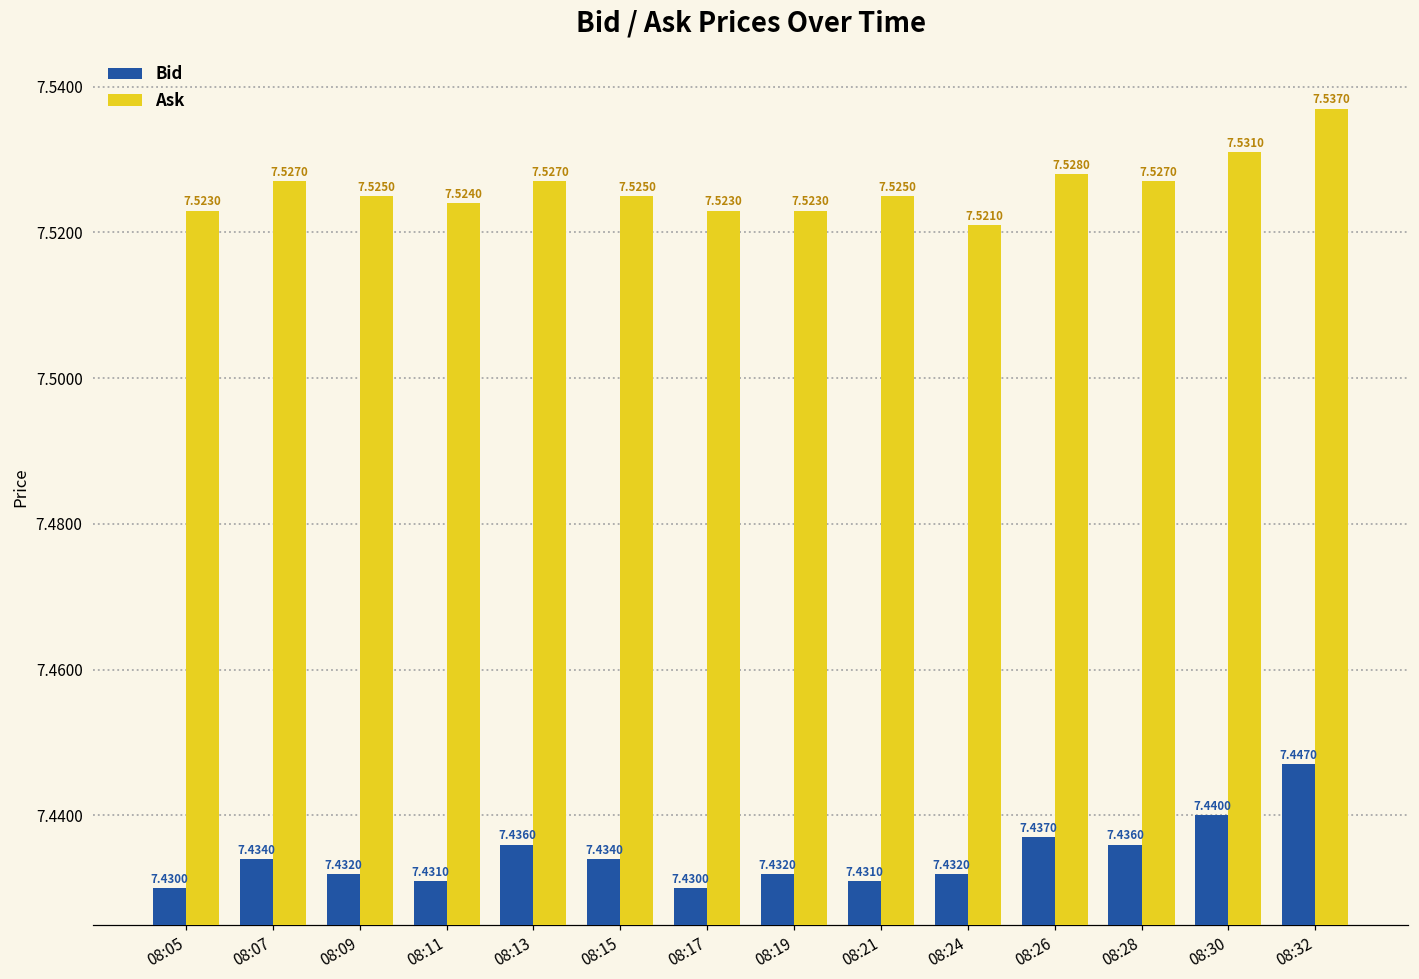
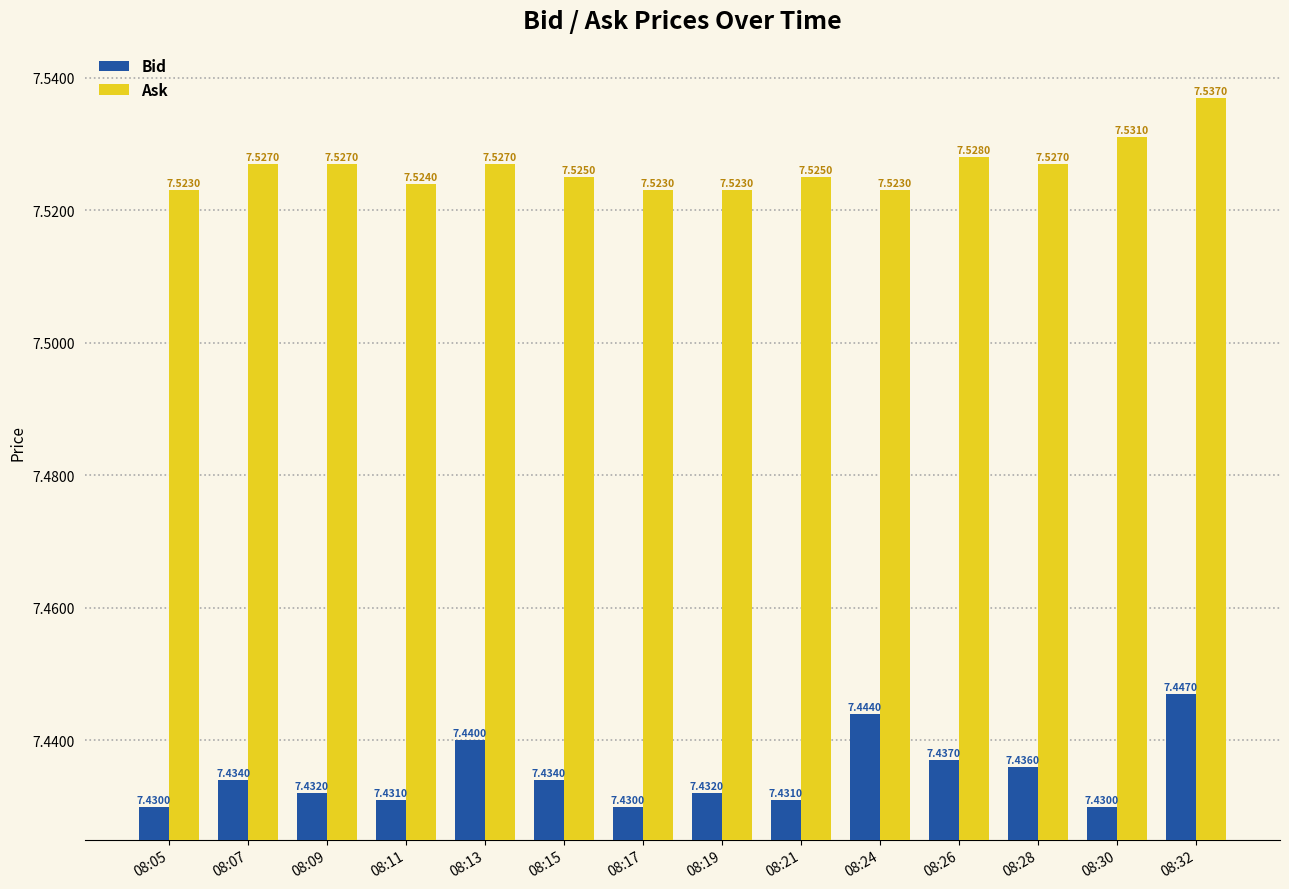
Ask, 08:09: 7.5250 -> 7.5270
Bid, 08:13: 7.4360 -> 7.4400
Bid, 08:24: 7.4320 -> 7.4440
Ask, 08:24: 7.5210 -> 7.5230
Bid, 08:30: 7.4400 -> 7.4300
